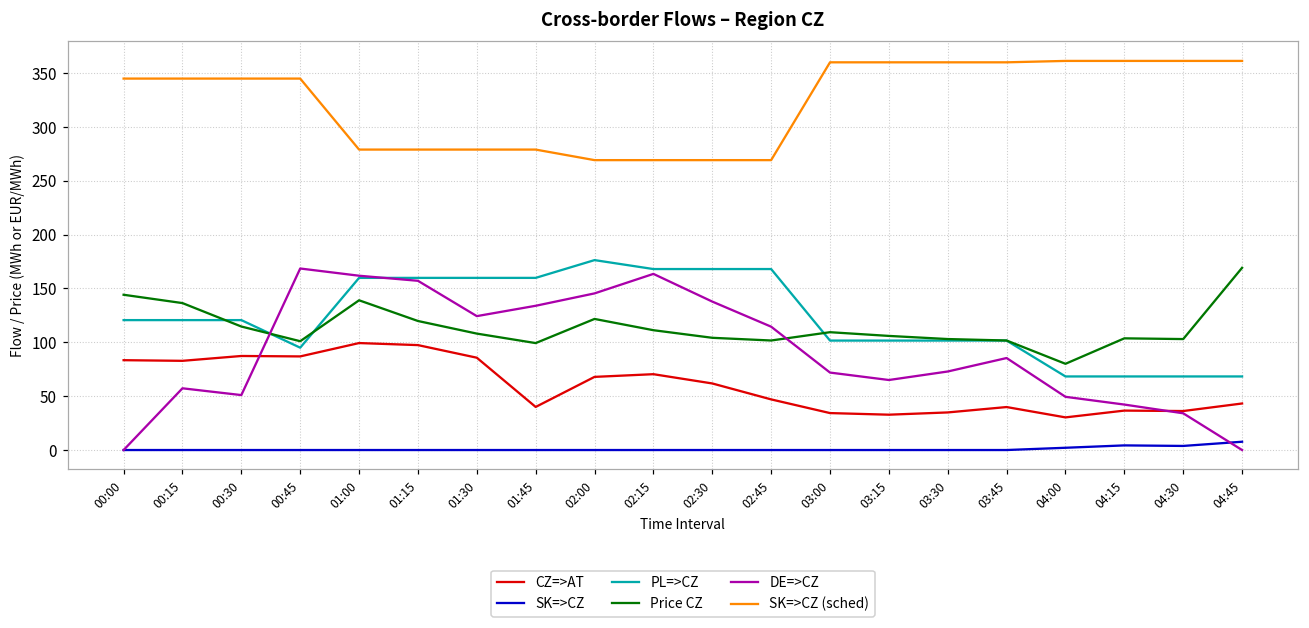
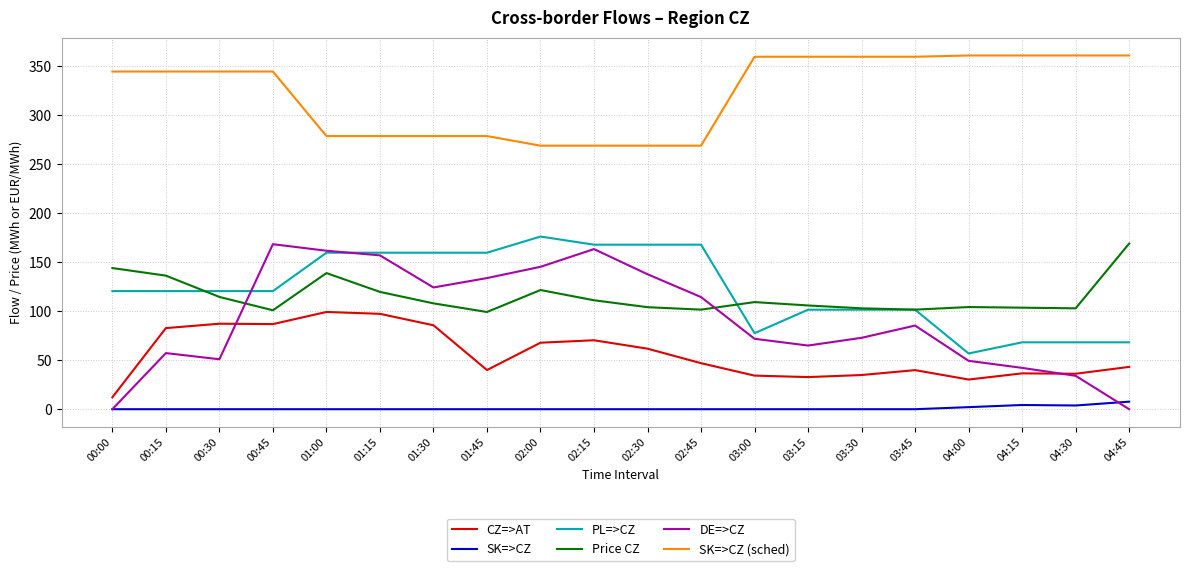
CZ=>AT, 00:00: 80 -> 10
PL=>CZ, 00:45: 100 -> 120
PL=>CZ, 03:00: 100 -> 80
PL=>CZ, 04:00: 70 -> 60
Price CZ, 04:00: 80 -> 100
